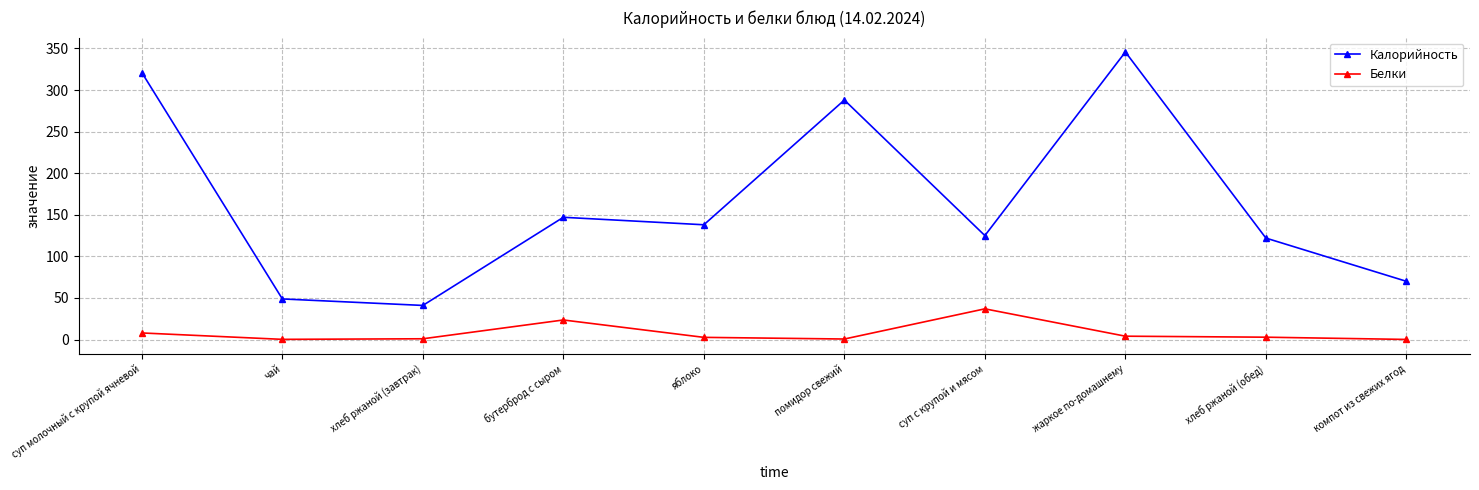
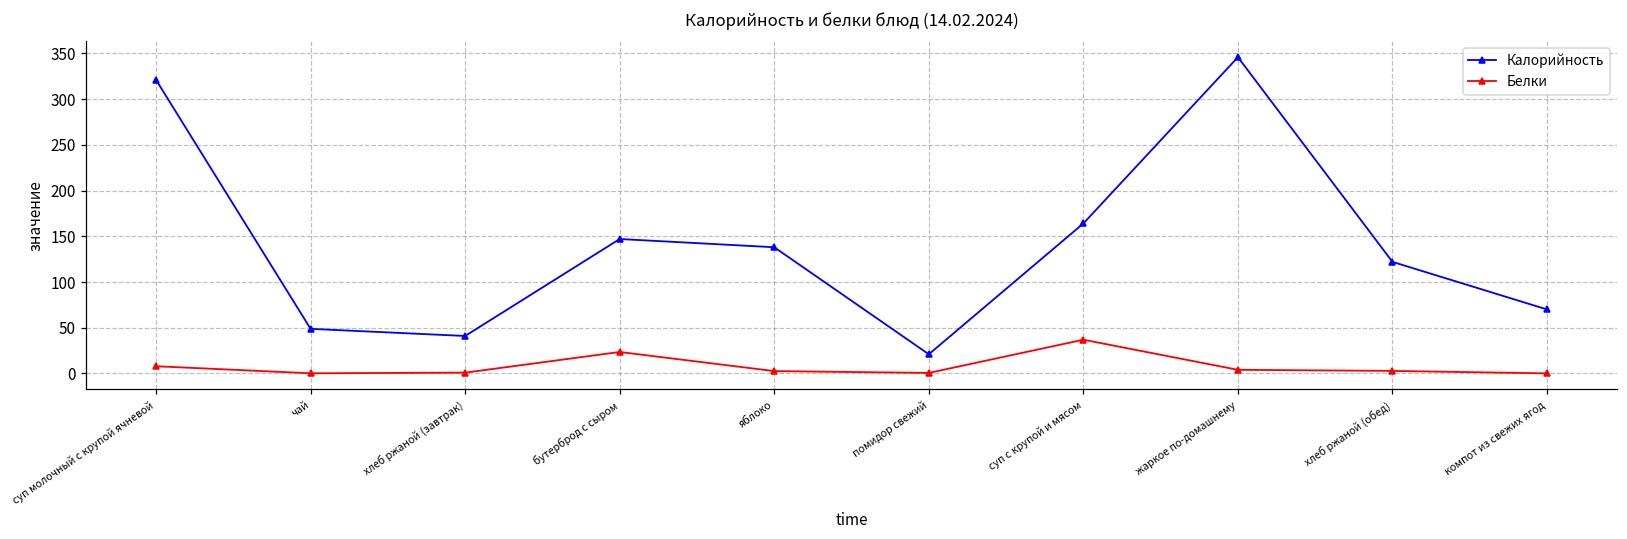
Калорийность, помидор свежий: 290 -> 20
Калорийность, суп с крупой и мясом: 130 -> 160
